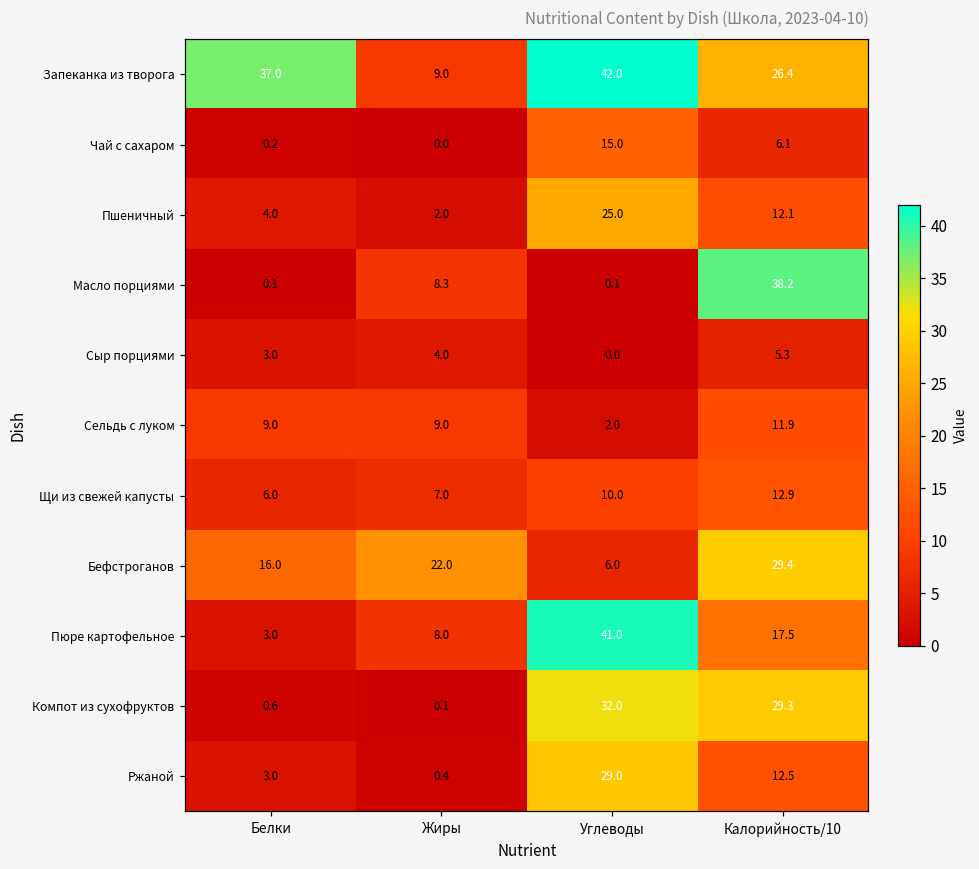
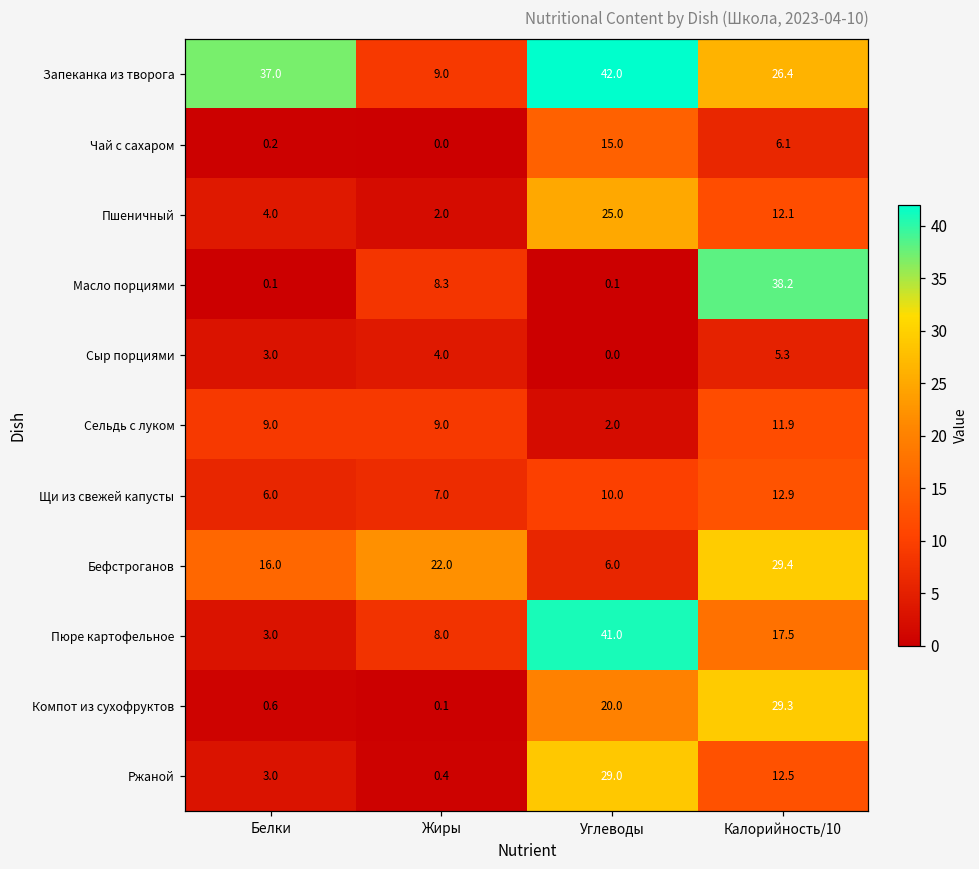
Компот из сухофруктов, Углеводы: 32.0 -> 20.0
